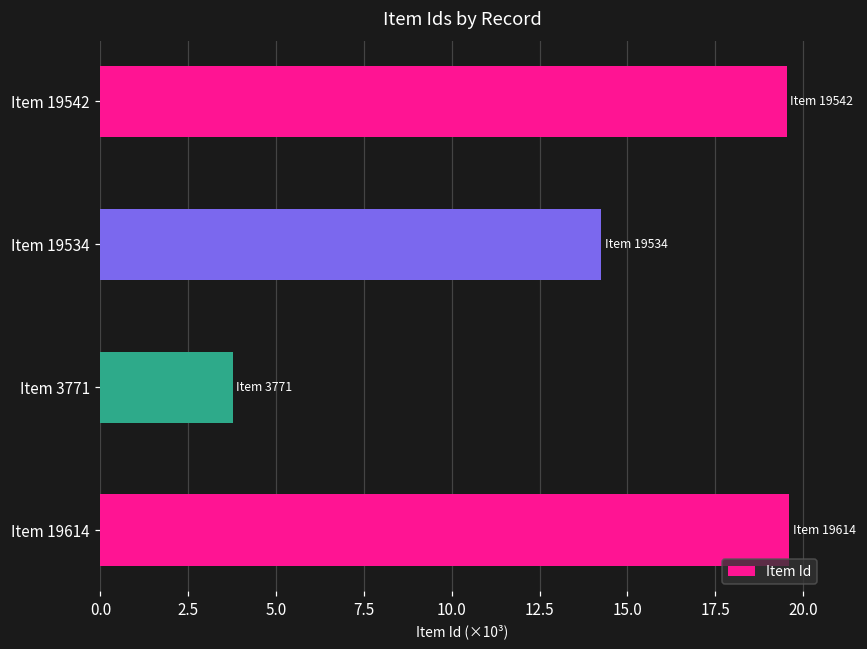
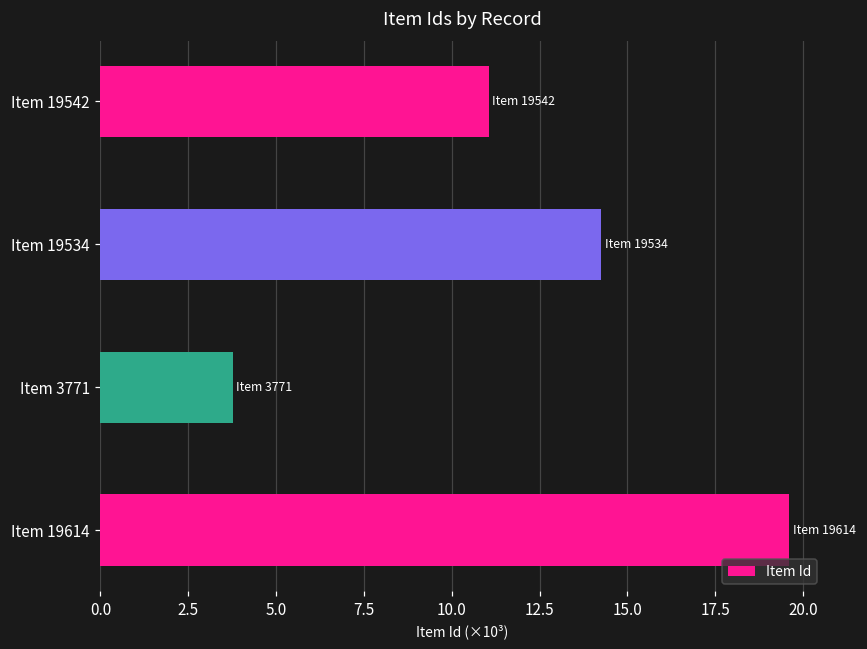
Item 19542: 19.5 -> 11.1
